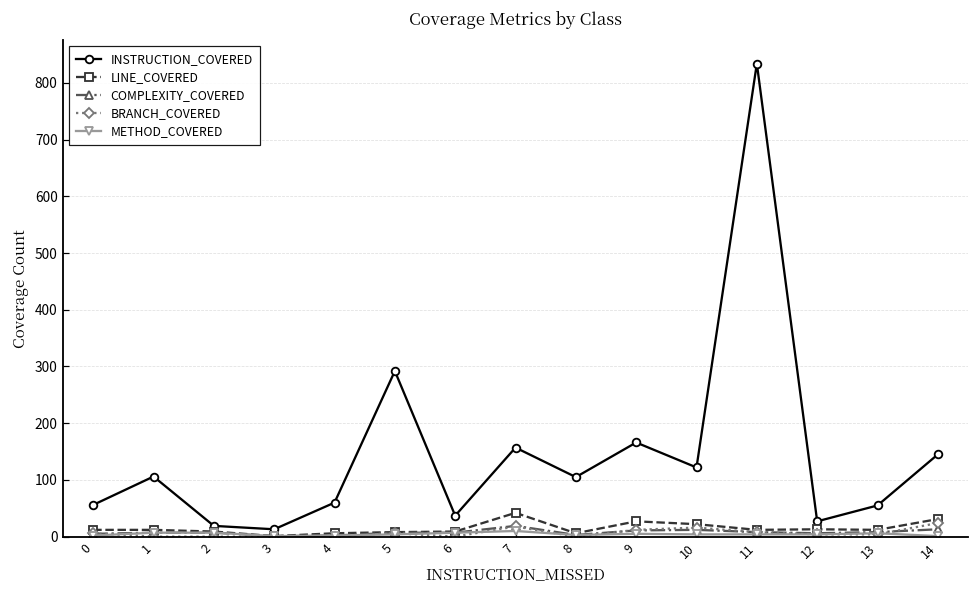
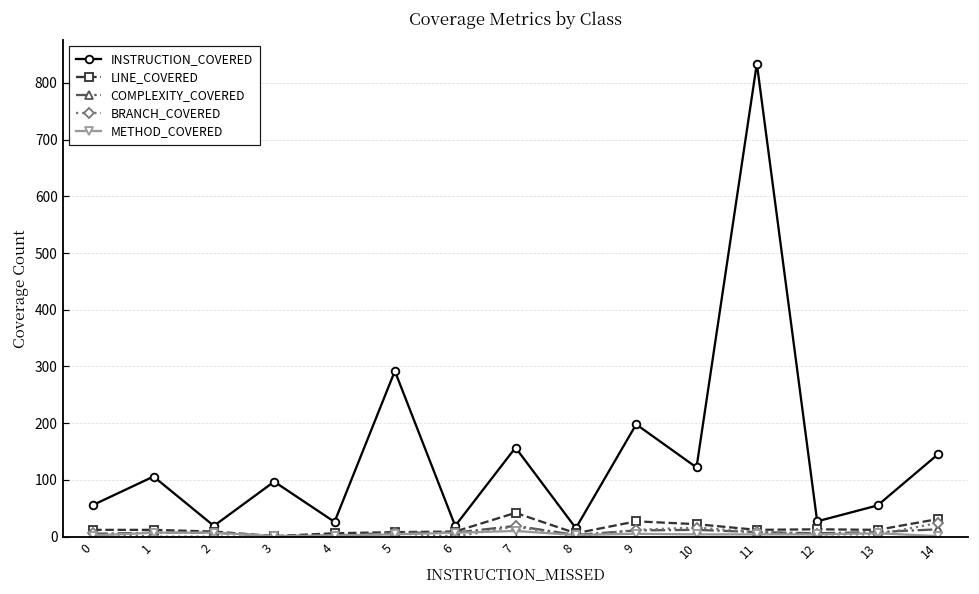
INSTRUCTION_COVERED, 3: 10 -> 100
INSTRUCTION_COVERED, 4: 60 -> 30
INSTRUCTION_COVERED, 6: 40 -> 20
INSTRUCTION_COVERED, 8: 110 -> 20
INSTRUCTION_COVERED, 9: 170 -> 200
